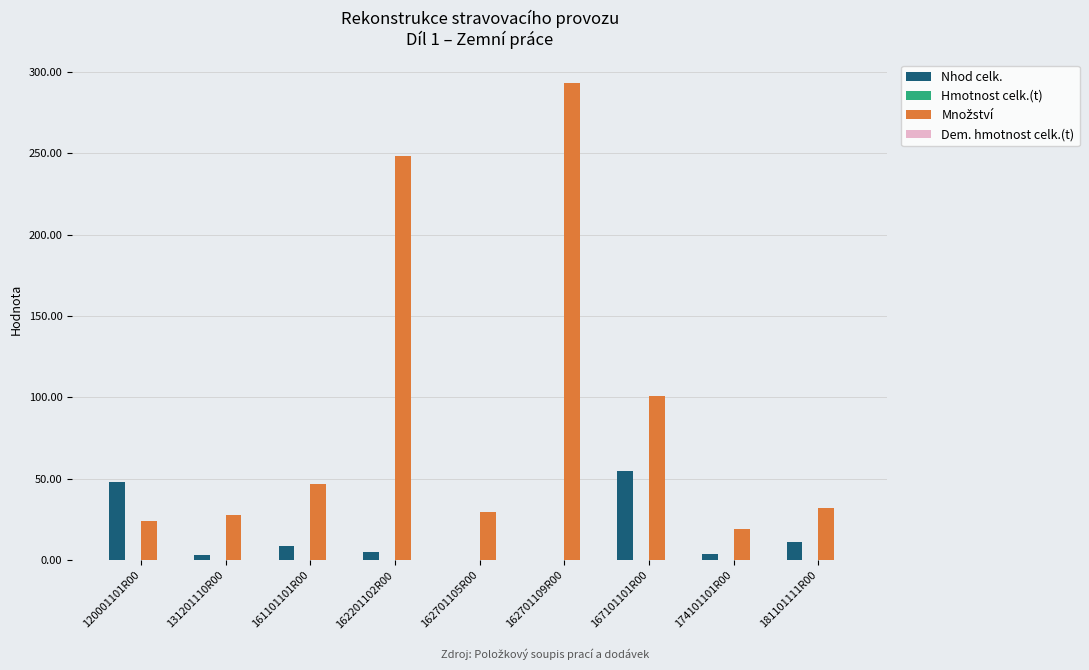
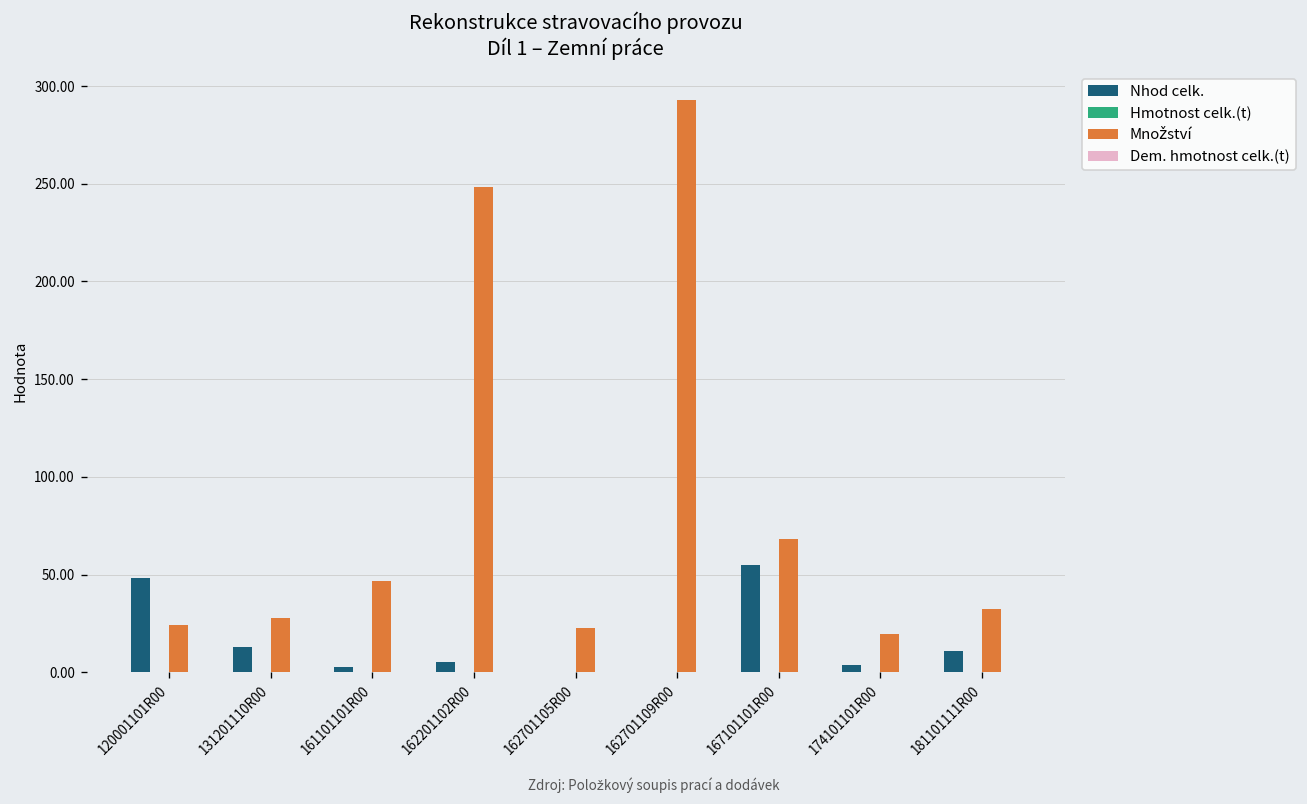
Nhod celk., 131201110R00: 3 -> 13
Nhod celk., 161101101R00: 8 -> 3
Množství, 162701105R00: 29 -> 22
Množství, 167101101R00: 101 -> 68
